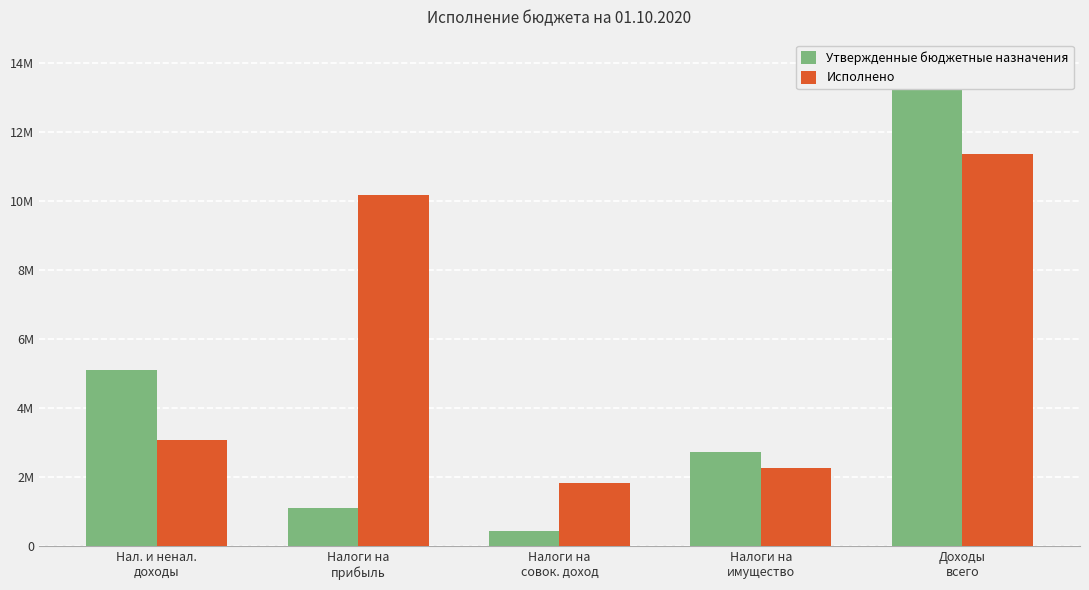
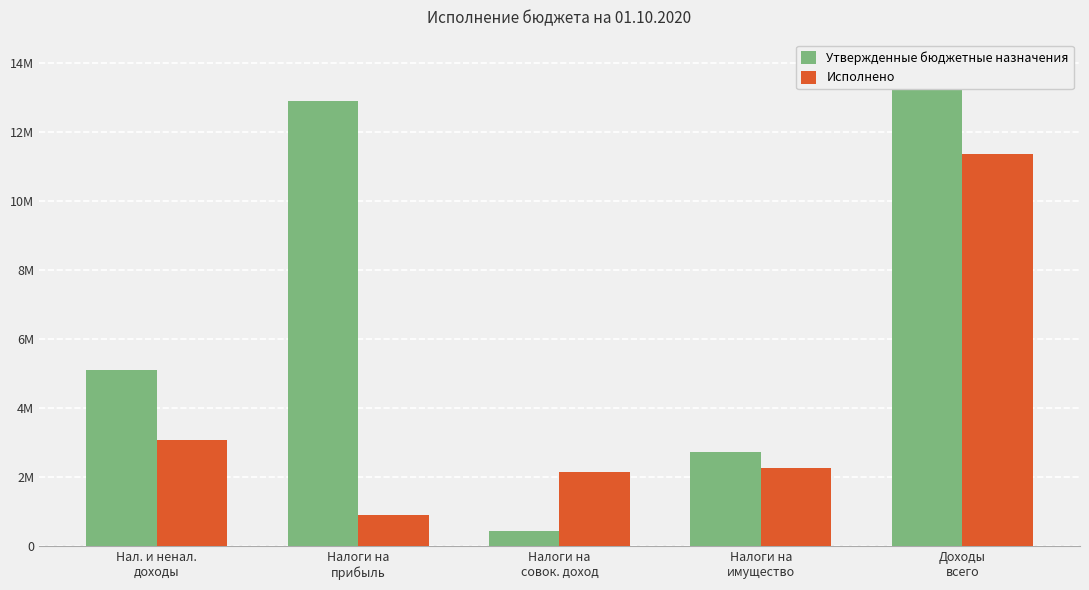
Утвержденные бюджетные назначения, Налоги на прибыль: 1100000 -> 12900000
Исполнено, Налоги на прибыль: 10200000 -> 900000
Исполнено, Налоги на совок. доход: 1800000 -> 2100000
